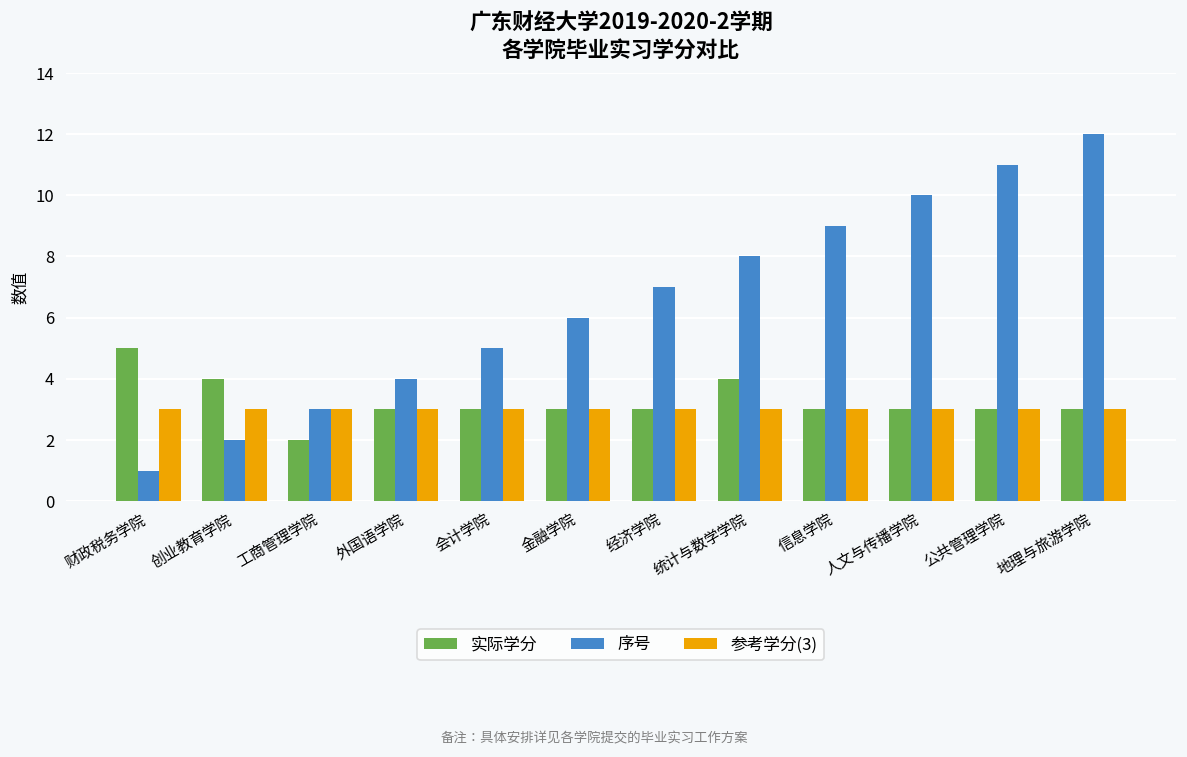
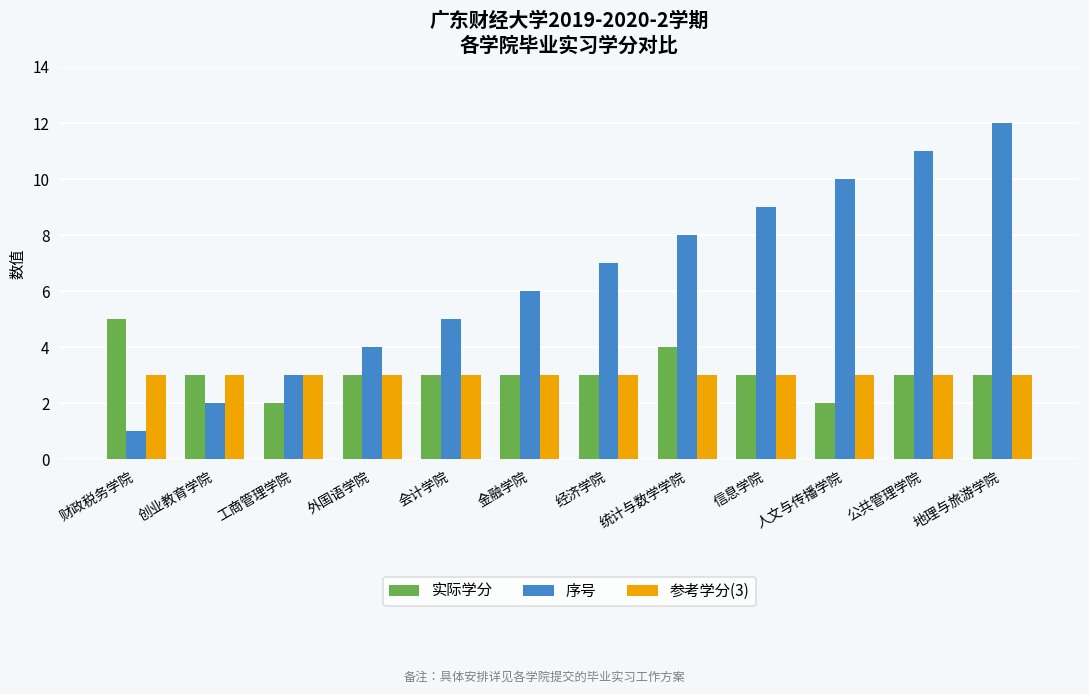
实际学分, 创业教育学院: 4 -> 3
实际学分, 人文与传播学院: 3 -> 2
